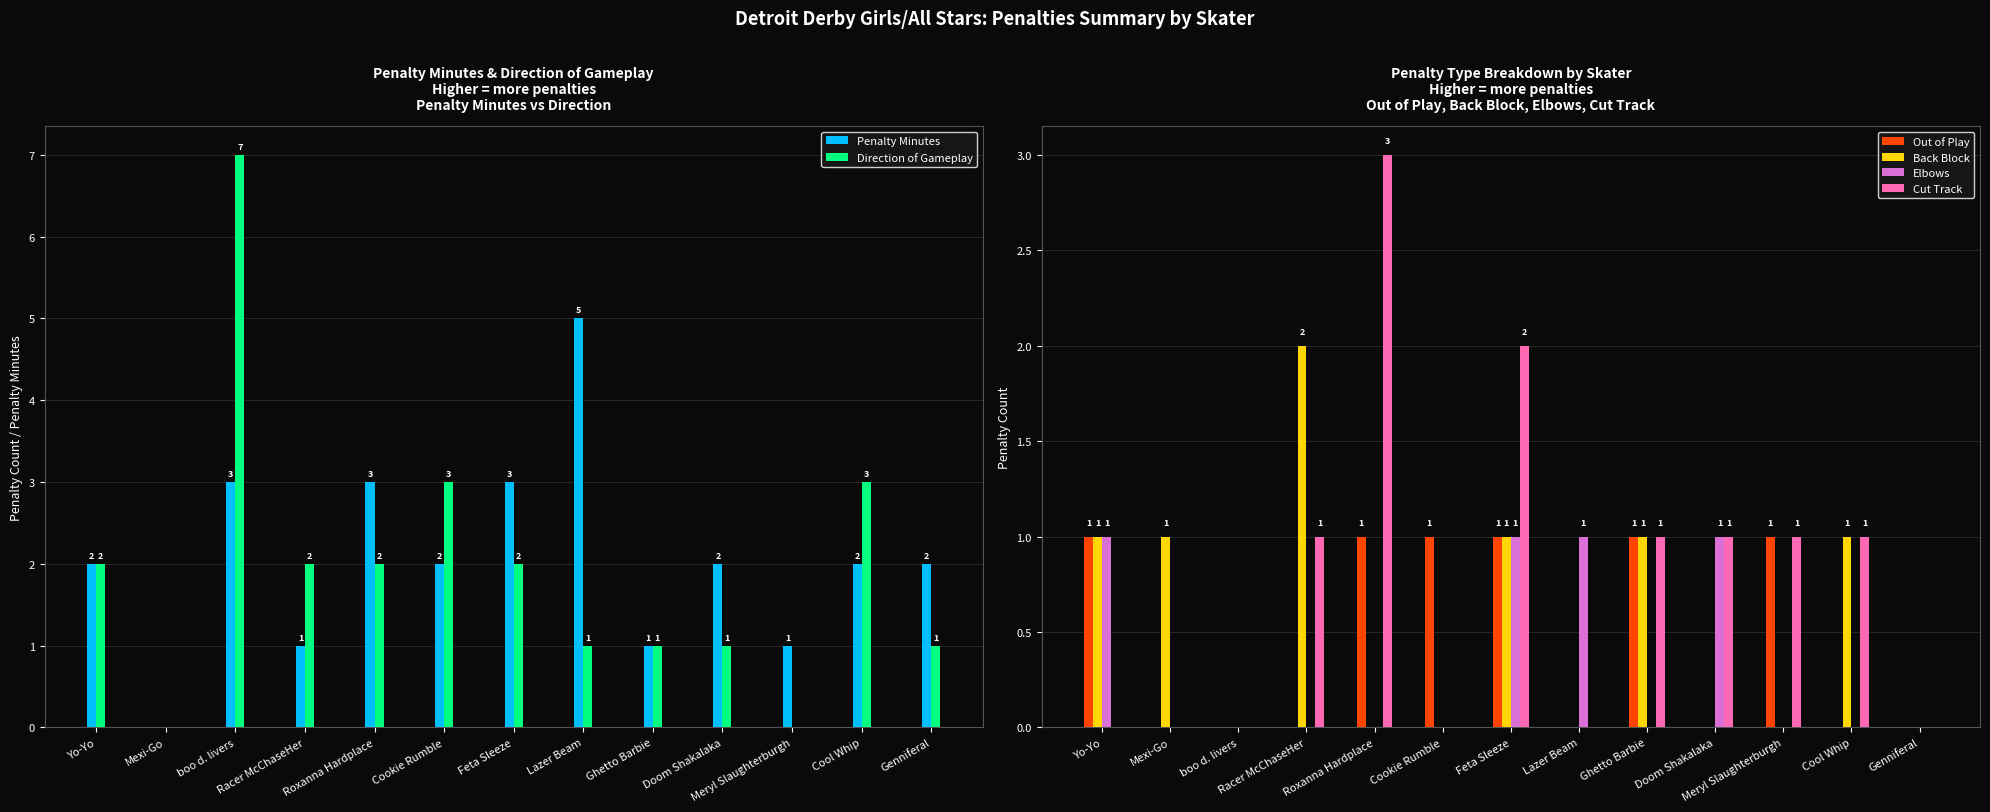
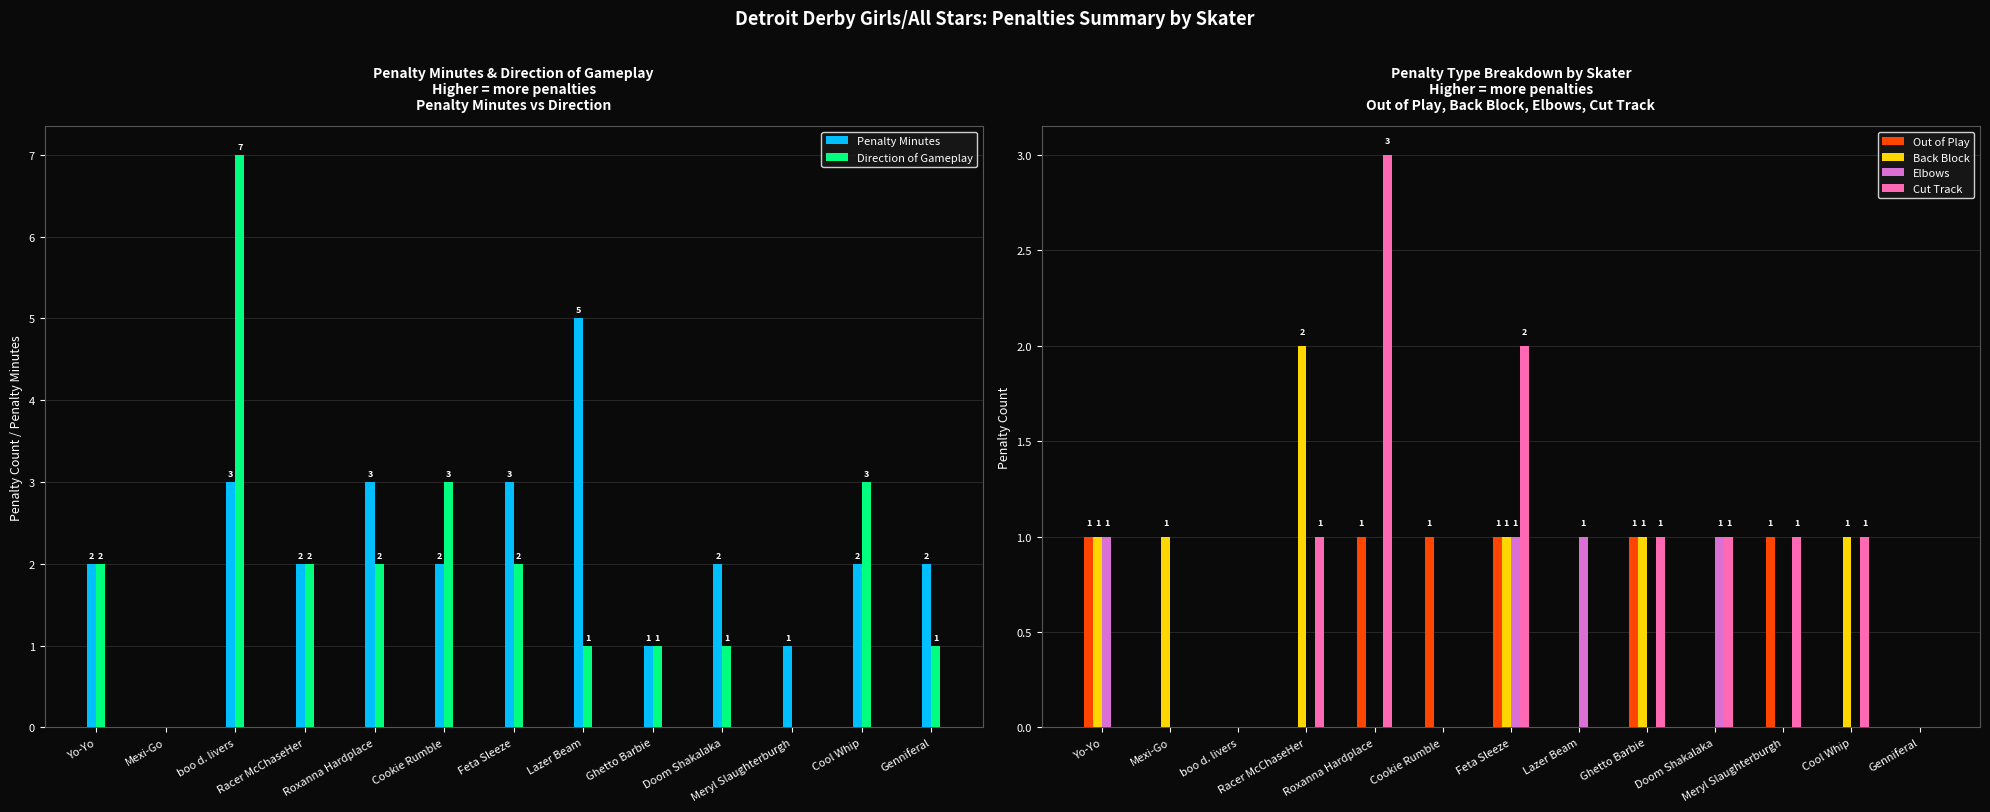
Penalty Minutes & Direction of Gameplay Higher = more penalties Penalty Minutes vs Direction, Penalty Minutes, Racer McChaseHer: 1 -> 2
